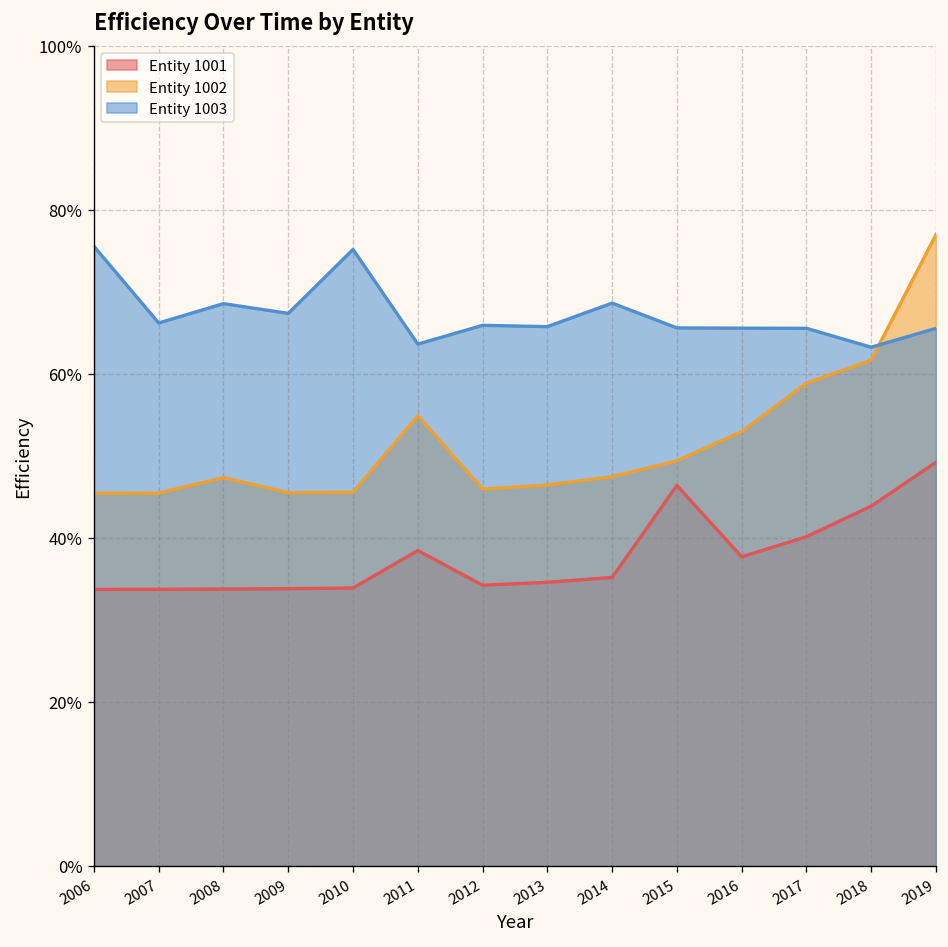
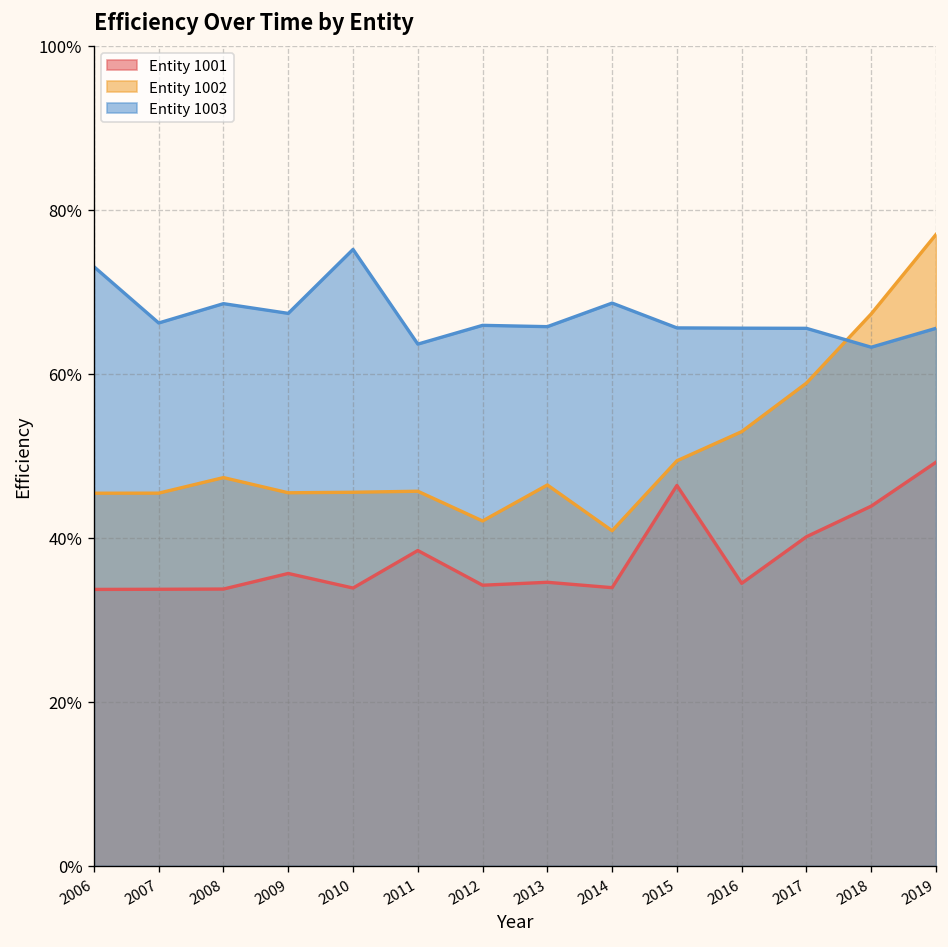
Entity 1003, 2006: 76% -> 73%
Entity 1001, 2009: 34% -> 36%
Entity 1002, 2011: 55% -> 46%
Entity 1002, 2012: 46% -> 42%
Entity 1001, 2014: 35% -> 34%
Entity 1002, 2014: 47% -> 41%
Entity 1001, 2016: 38% -> 34%
Entity 1002, 2018: 62% -> 67%
